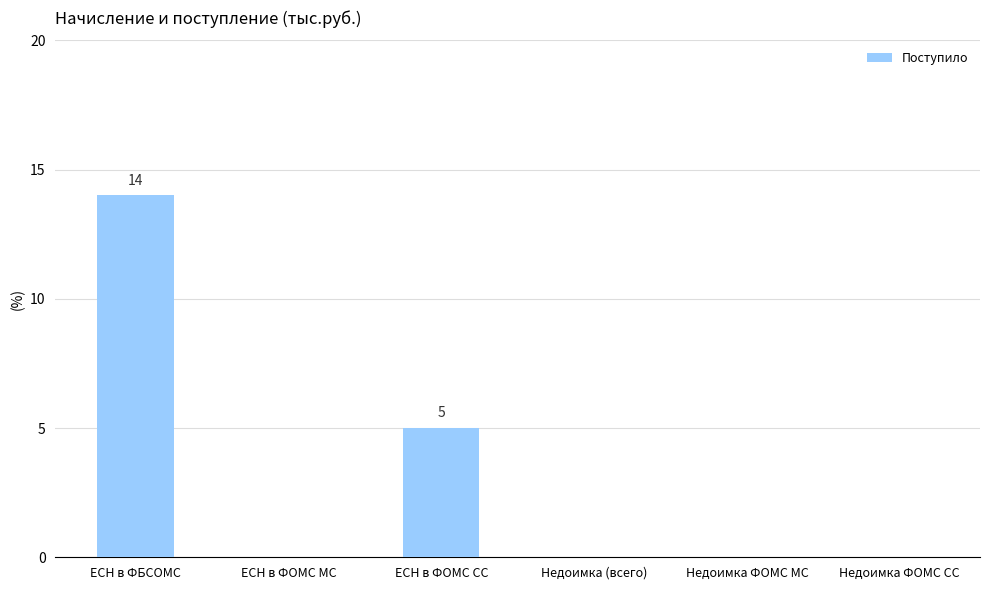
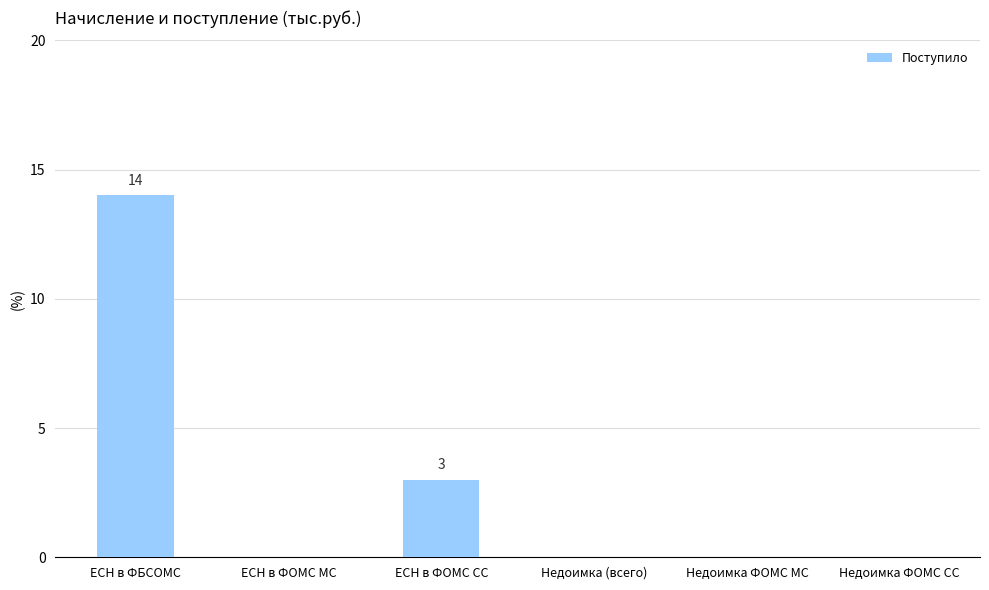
ЕСН в ФОМС СС: 5 -> 3
